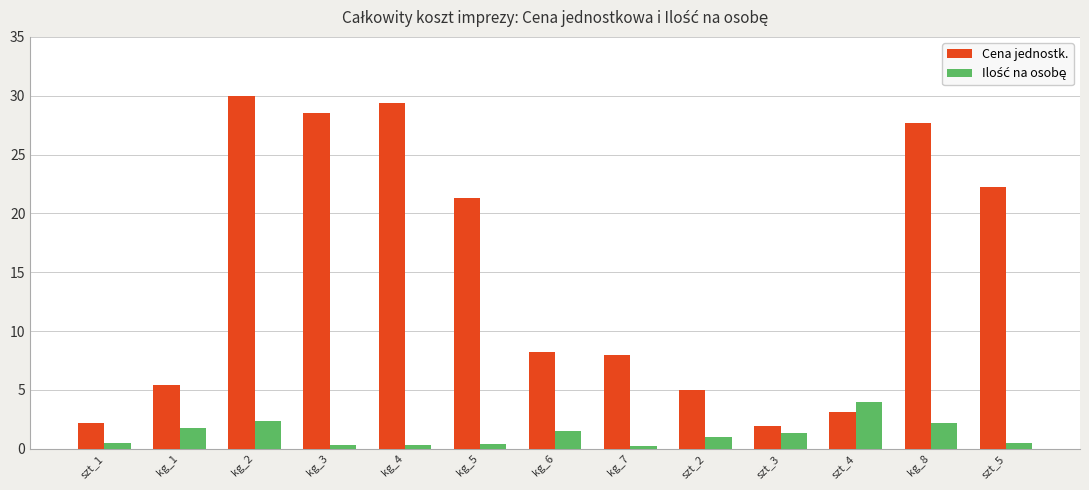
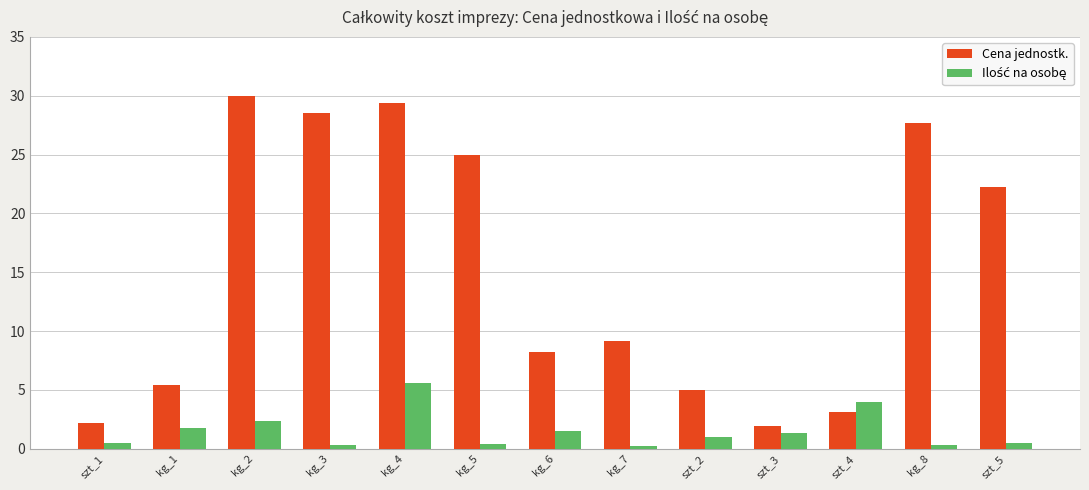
Ilość na osobę, kg_4: 0.3 -> 5.6
Cena jednostk., kg_5: 21.3 -> 25.0
Cena jednostk., kg_7: 8.0 -> 9.1
Ilość na osobę, kg_8: 2.2 -> 0.3
